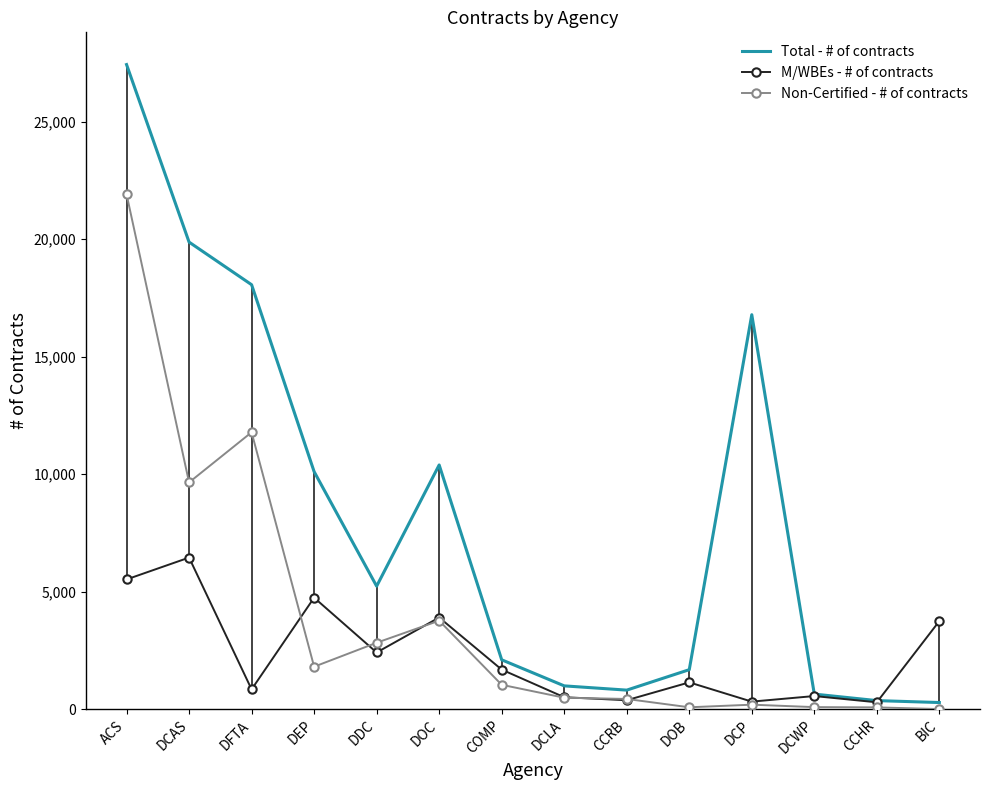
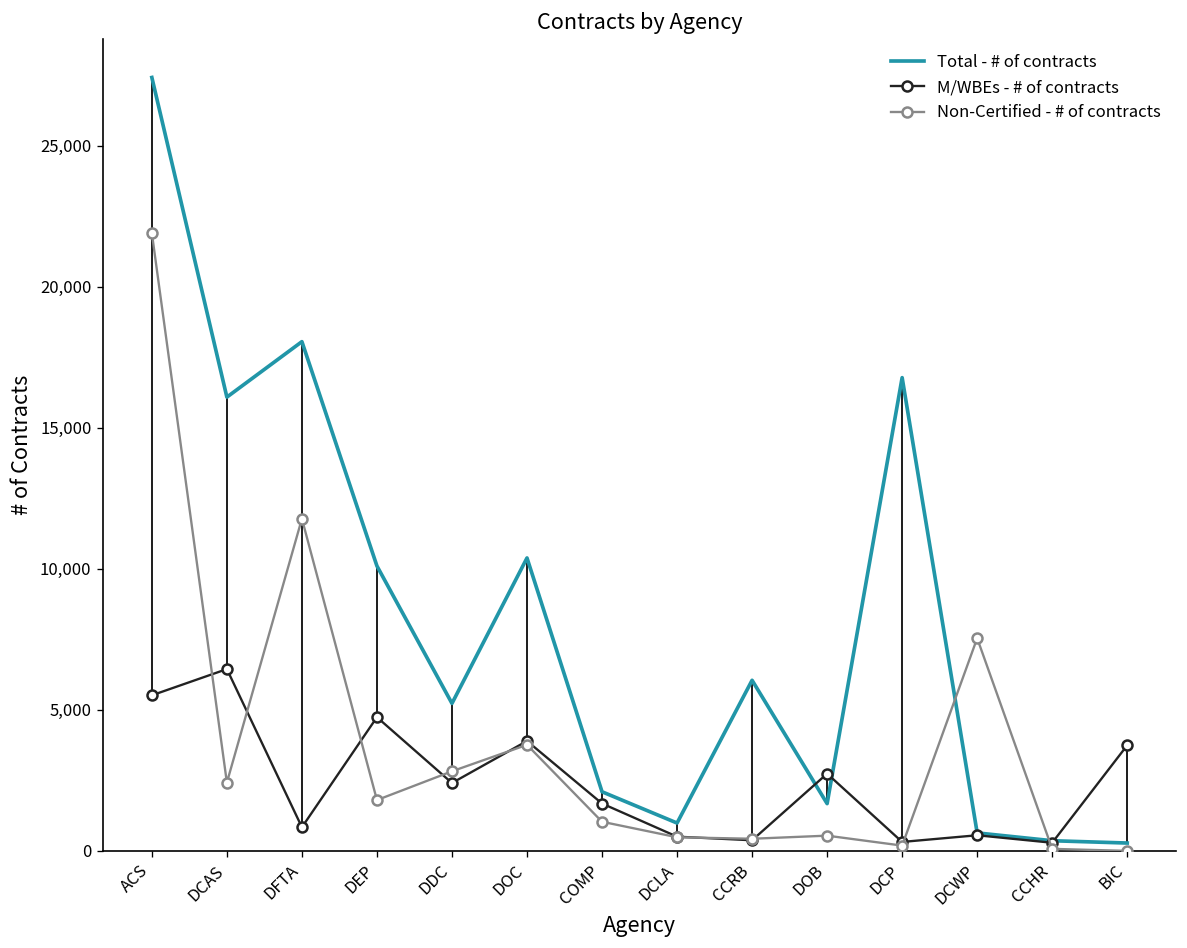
Total - # of contracts, DCAS: 19,900 -> 16,100
Non-Certified - # of contracts, DCAS: 9,600 -> 2,400
Total - # of contracts, CCRB: 800 -> 6,000
M/WBEs - # of contracts, DOB: 1,100 -> 2,700
Non-Certified - # of contracts, DOB: 100 -> 500
Non-Certified - # of contracts, DCWP: 100 -> 7,500
